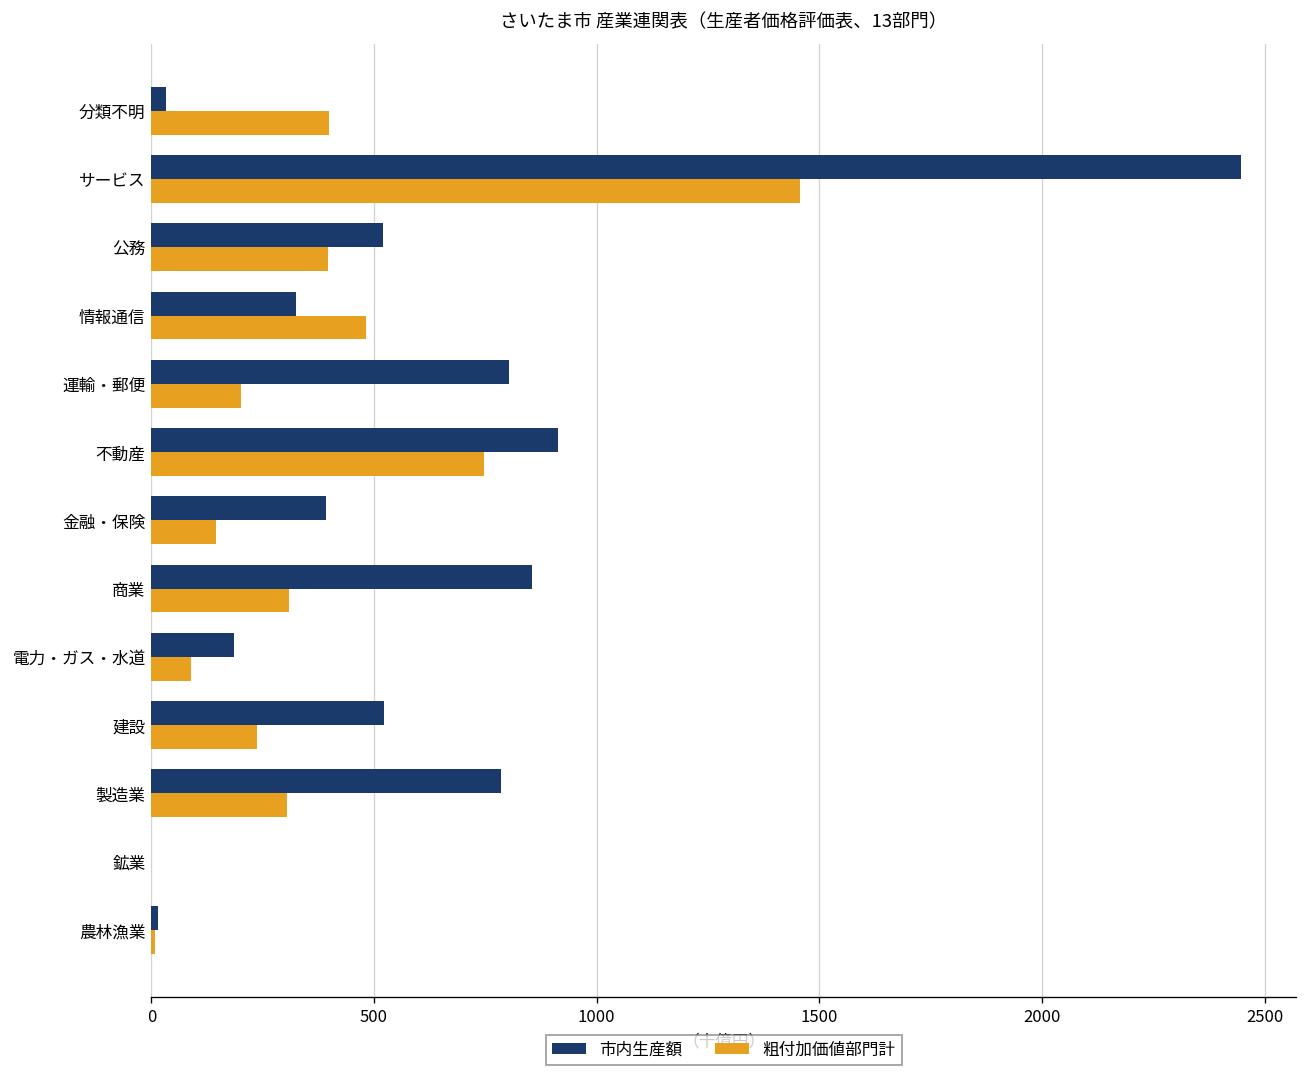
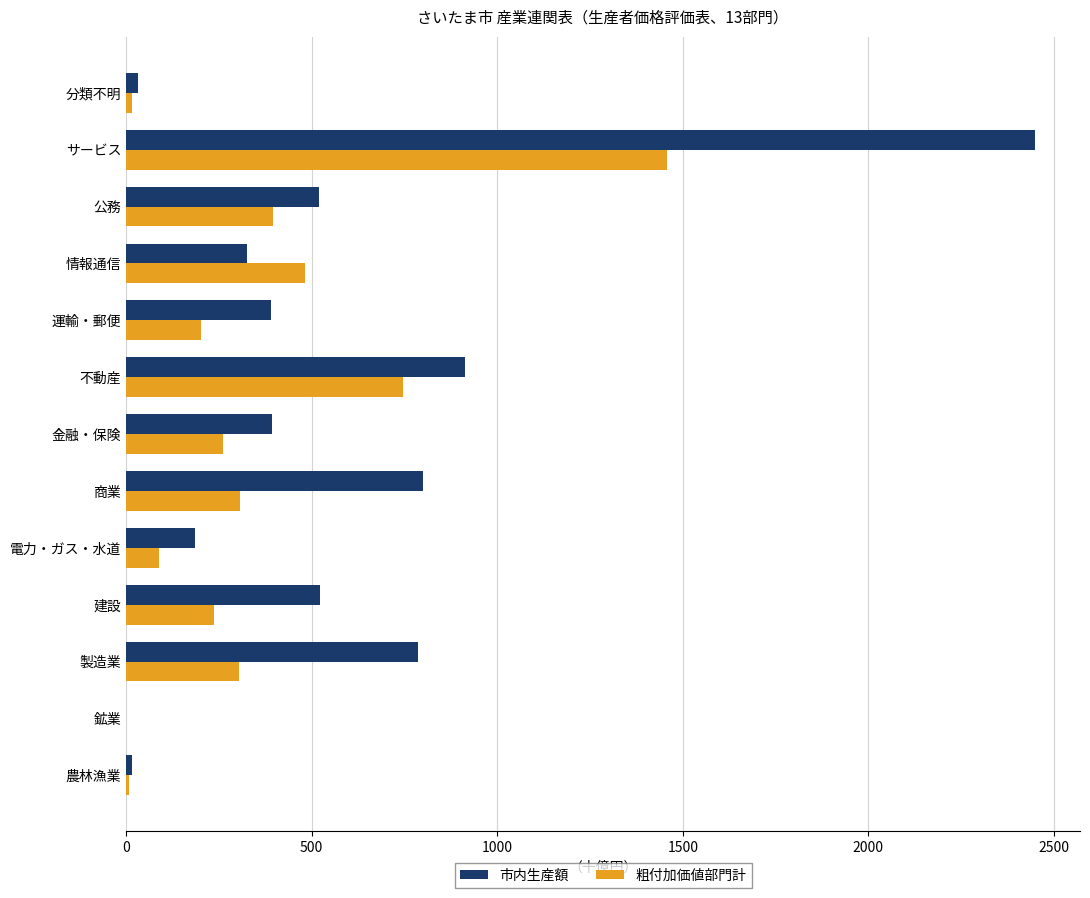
粗付加価値部門計, 分類不明: 400 -> 20
市内生産額, 運輸・郵便: 800 -> 390
粗付加価値部門計, 金融・保険: 140 -> 260
市内生産額, 商業: 860 -> 800
